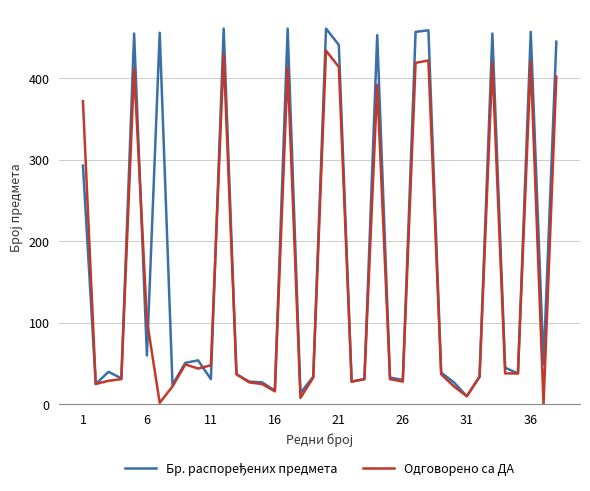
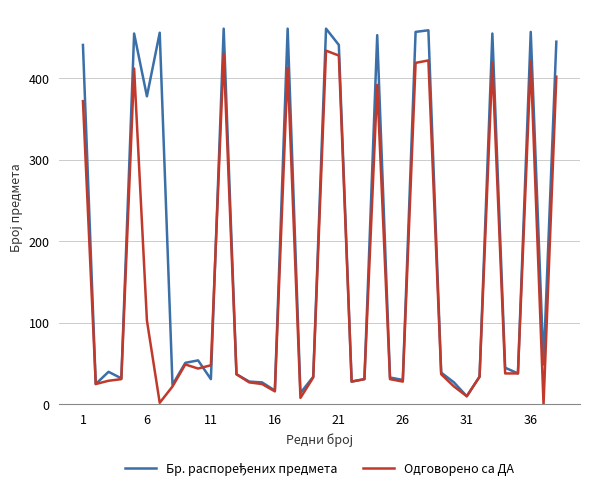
Бр. распоређених предмета, 1: 290 -> 440
Бр. распоређених предмета, 6: 60 -> 380
Одговорено са ДА, 21: 410 -> 430
